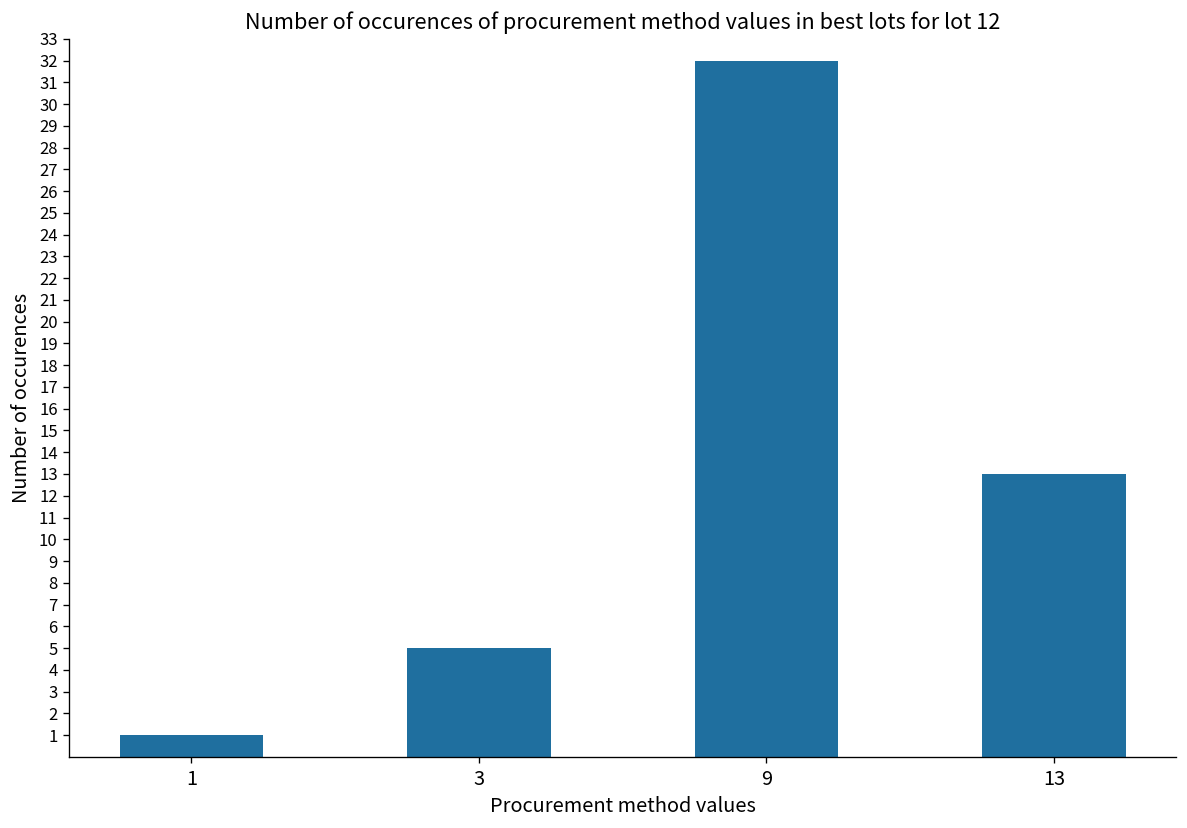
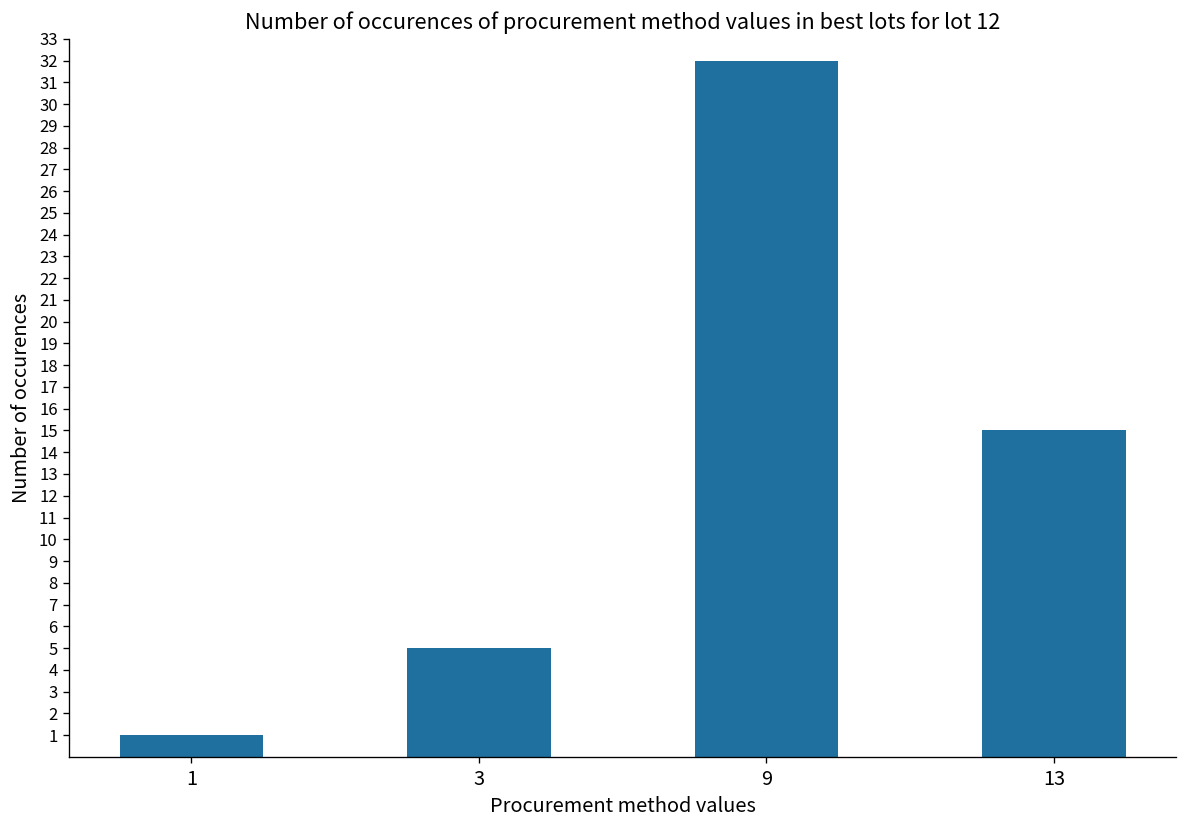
13: 13 -> 15
